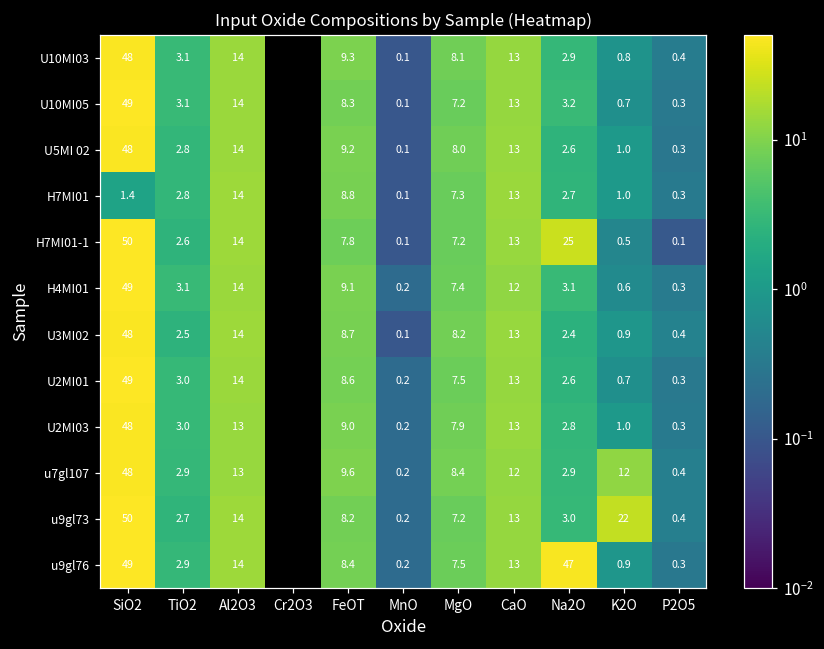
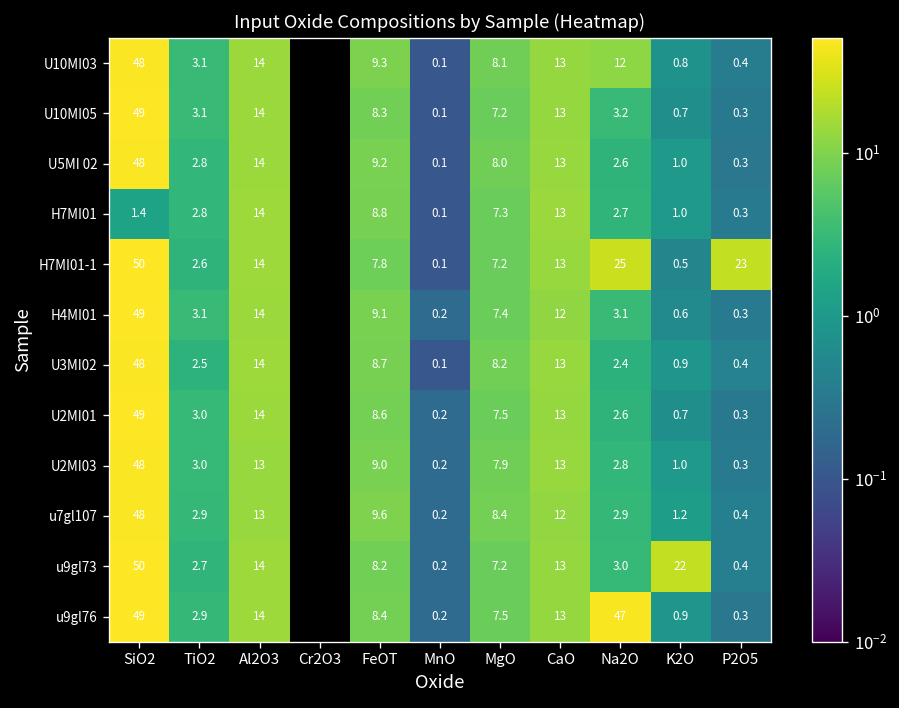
U10MI03, Na2O: 2.9 -> 12
H7MI01-1, P2O5: 0.1 -> 23
u7gl107, K2O: 12 -> 1.2
